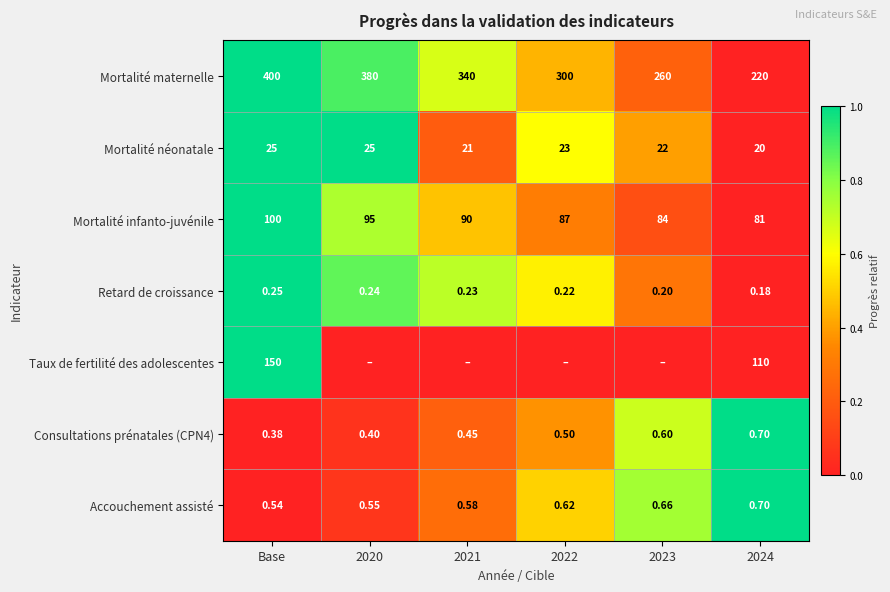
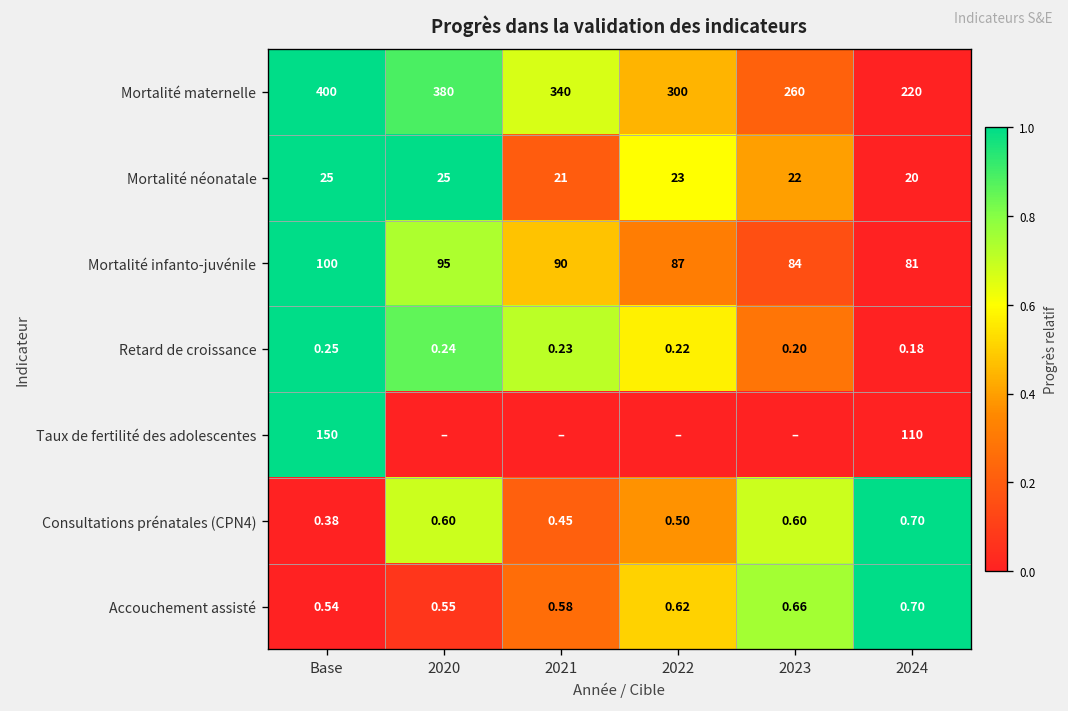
Consultations prénatales (CPN4), 2020: 0.40 -> 0.60
